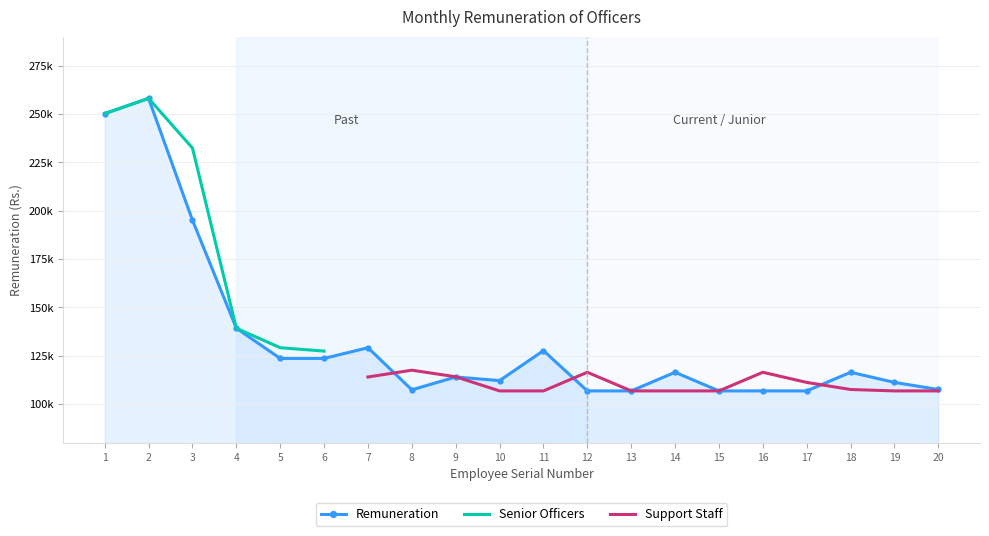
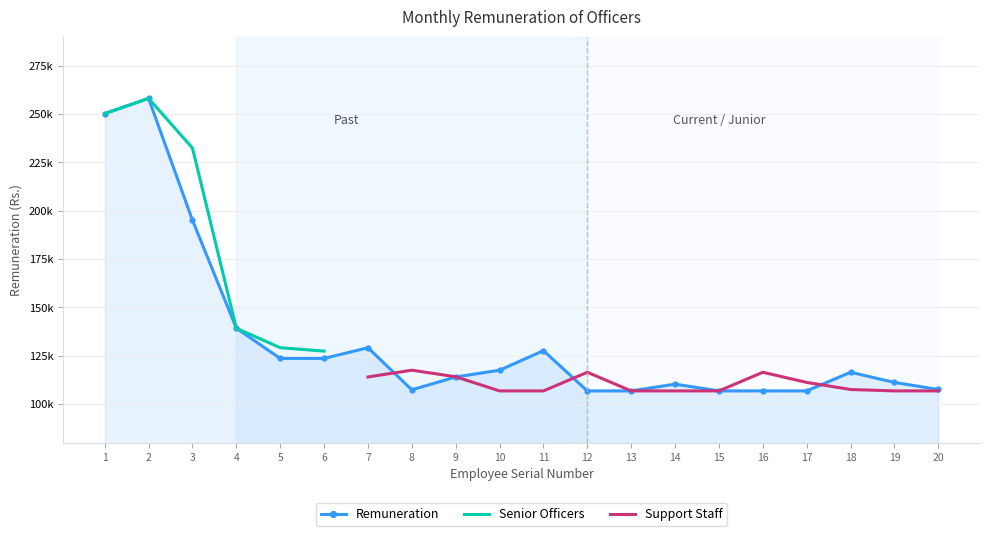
Remuneration, 10: 112000 -> 118000
Remuneration, 14: 117000 -> 110000
